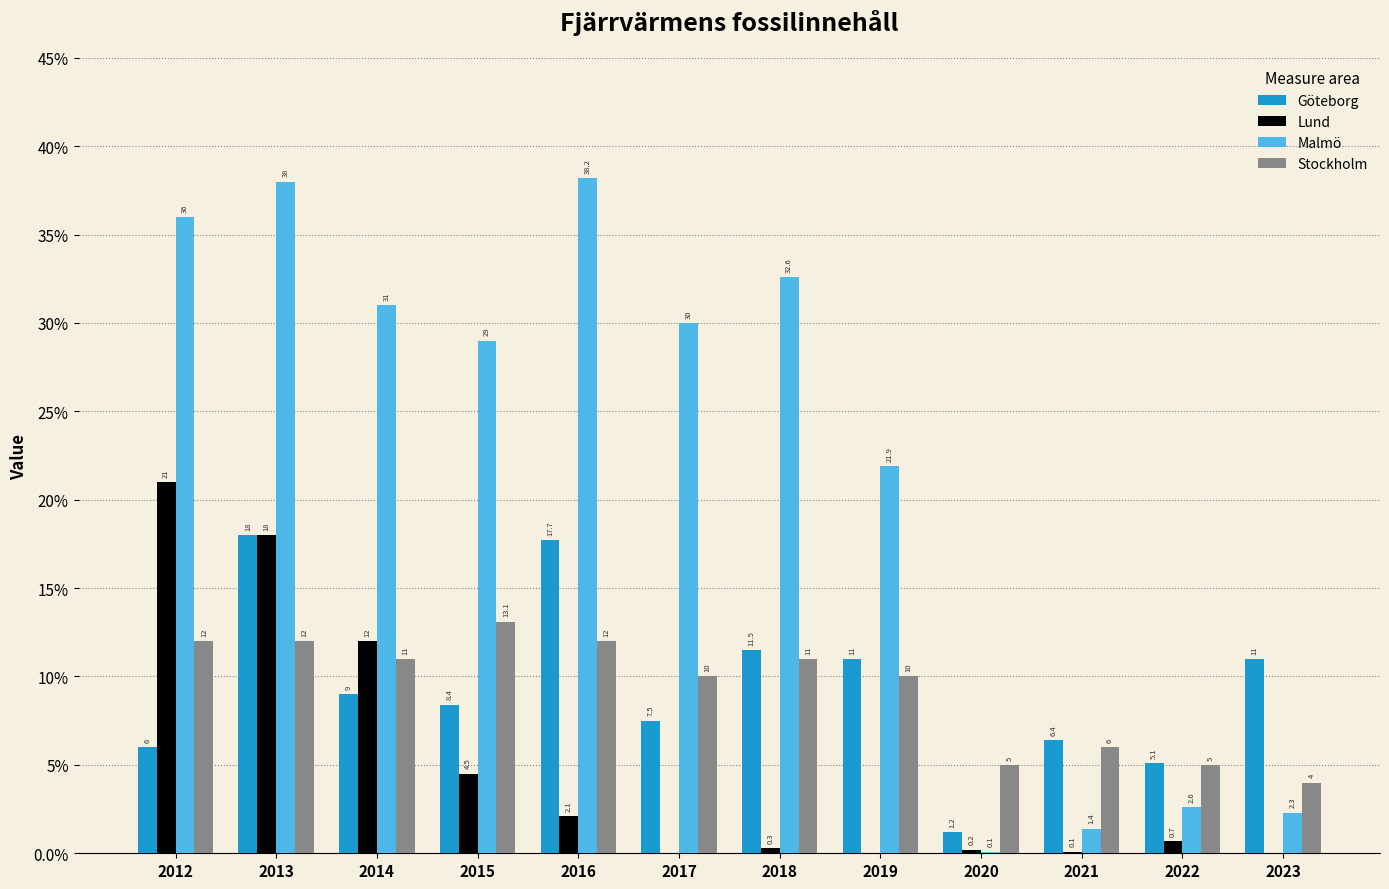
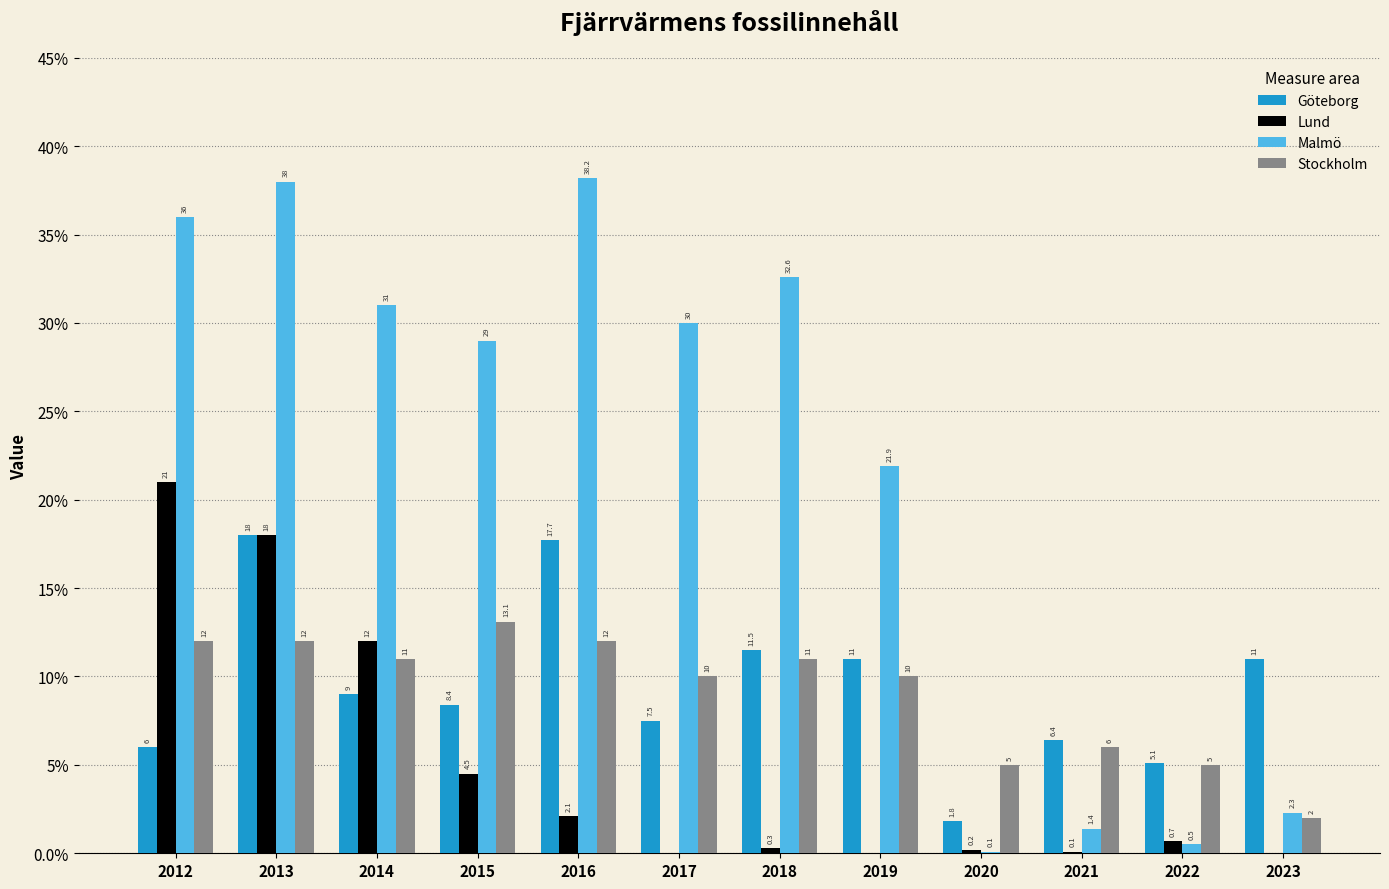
Göteborg, 2020: 1.2 -> 1.8
Malmö, 2022: 2.6 -> 0.5
Stockholm, 2023: 4 -> 2
